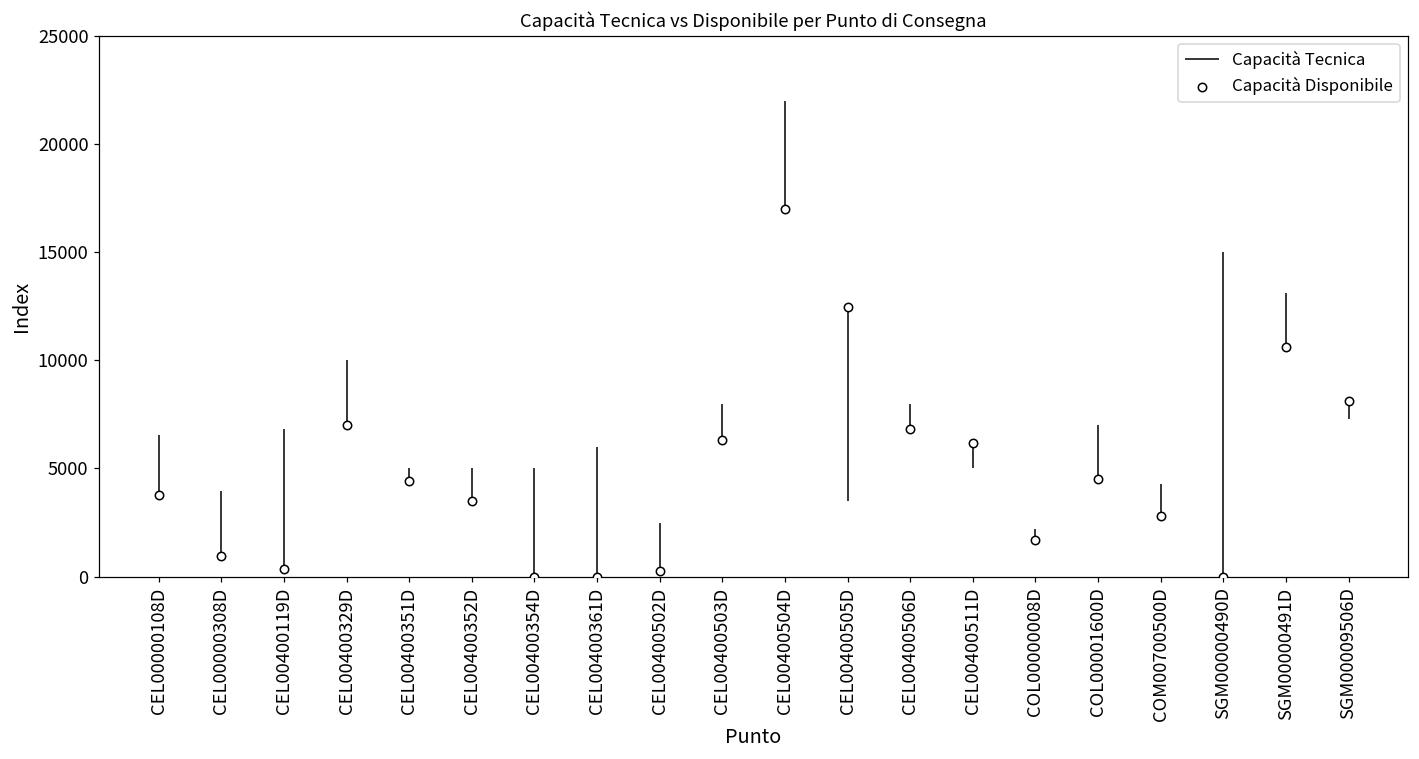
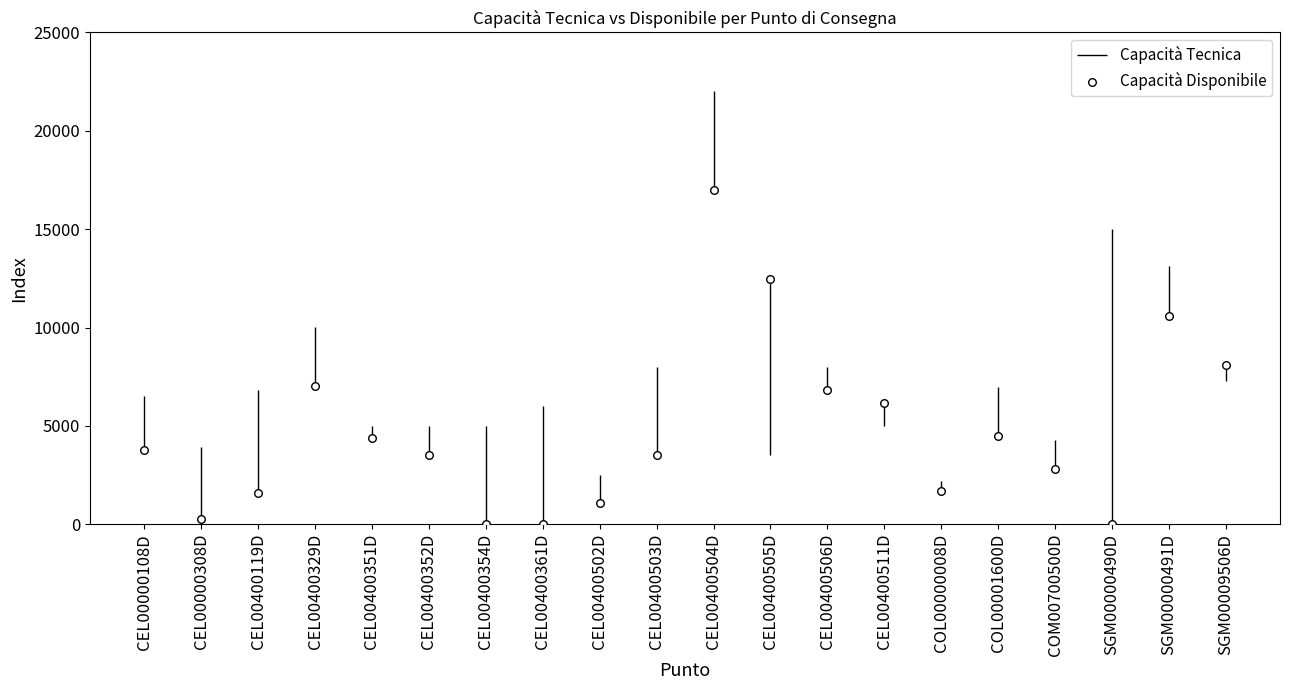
CEL00000308D: 900 -> 300
CEL00400119D: 400 -> 1600
CEL00400502D: 300 -> 1100
CEL00400503D: 6300 -> 3500
